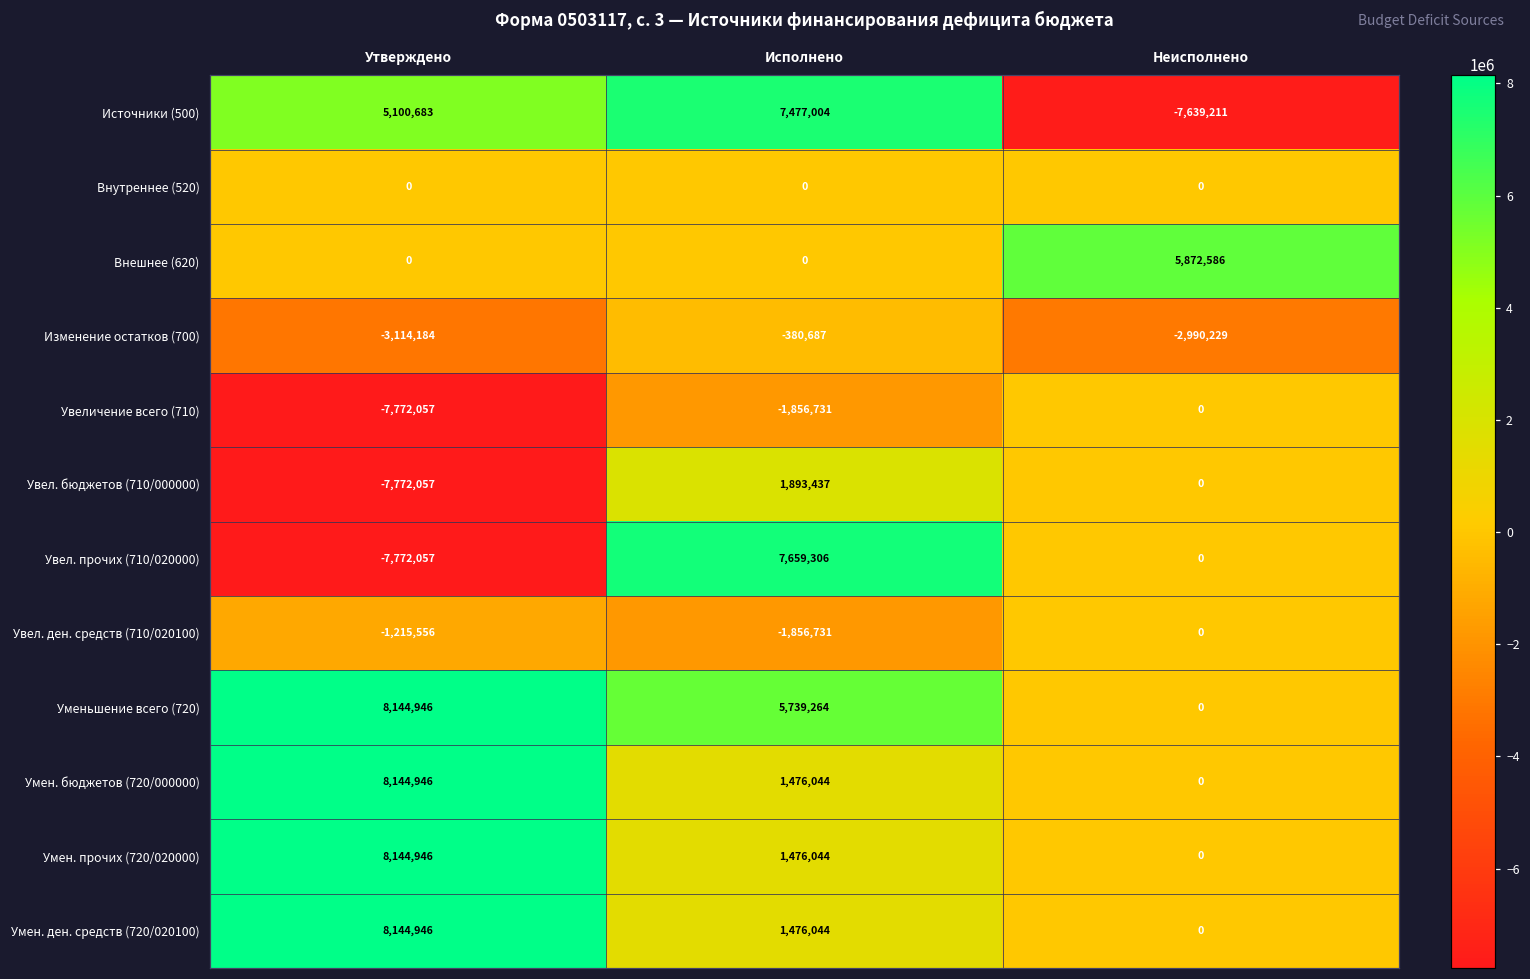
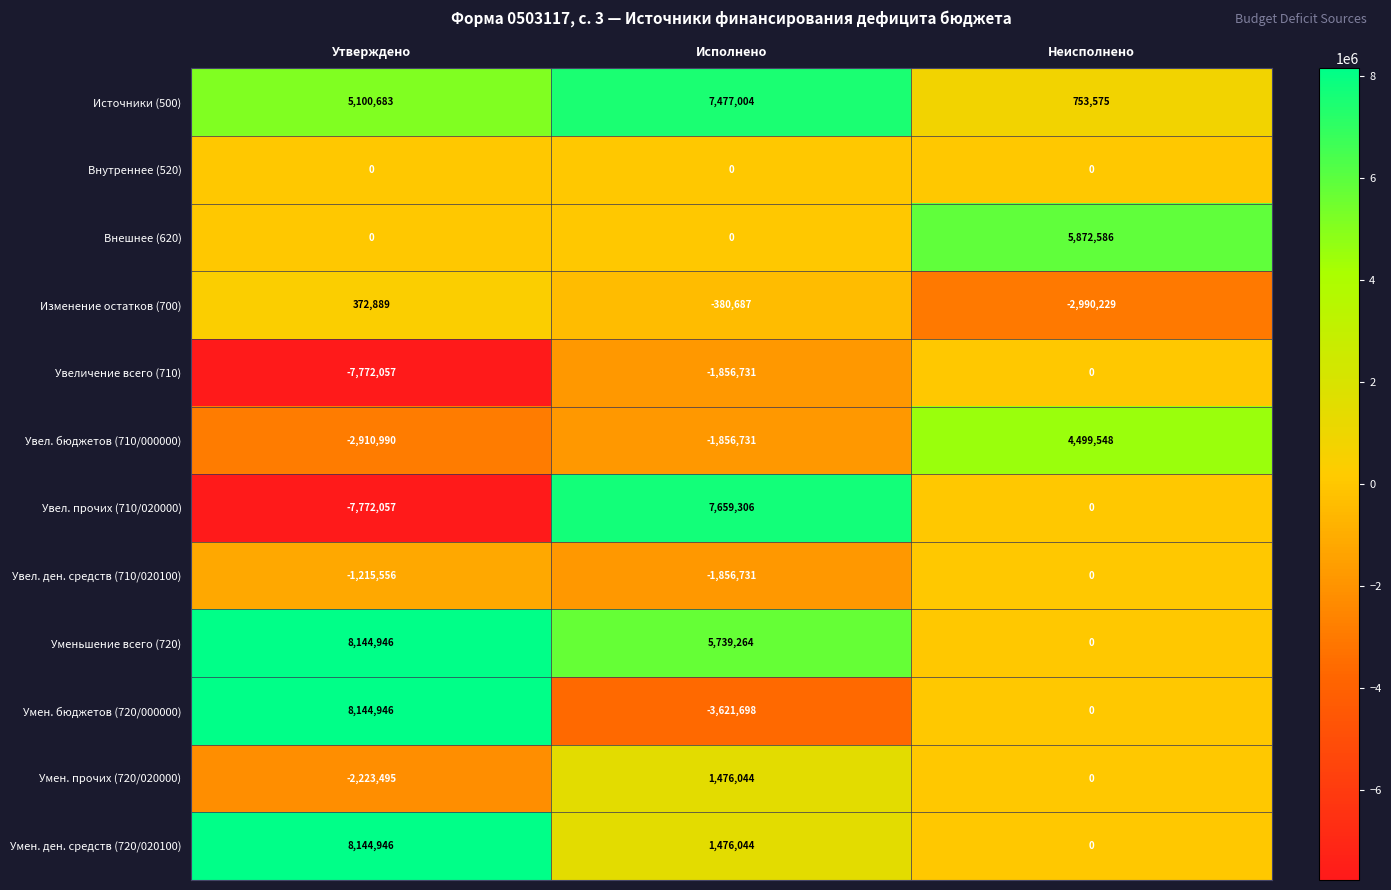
Источники (500), Неисполнено: -7,639,211 -> 753,575
Изменение остатков (700), Утверждено: -3,114,184 -> 372,889
Увел. бюджетов (710/000000), Утверждено: -7,772,057 -> -2,910,990
Увел. бюджетов (710/000000), Исполнено: 1,893,437 -> -1,856,731
Увел. бюджетов (710/000000), Неисполнено: 0 -> 4,499,548
Умен. бюджетов (720/000000), Исполнено: 1,476,044 -> -3,621,698
Умен. прочих (720/020000), Утверждено: 8,144,946 -> -2,223,495
